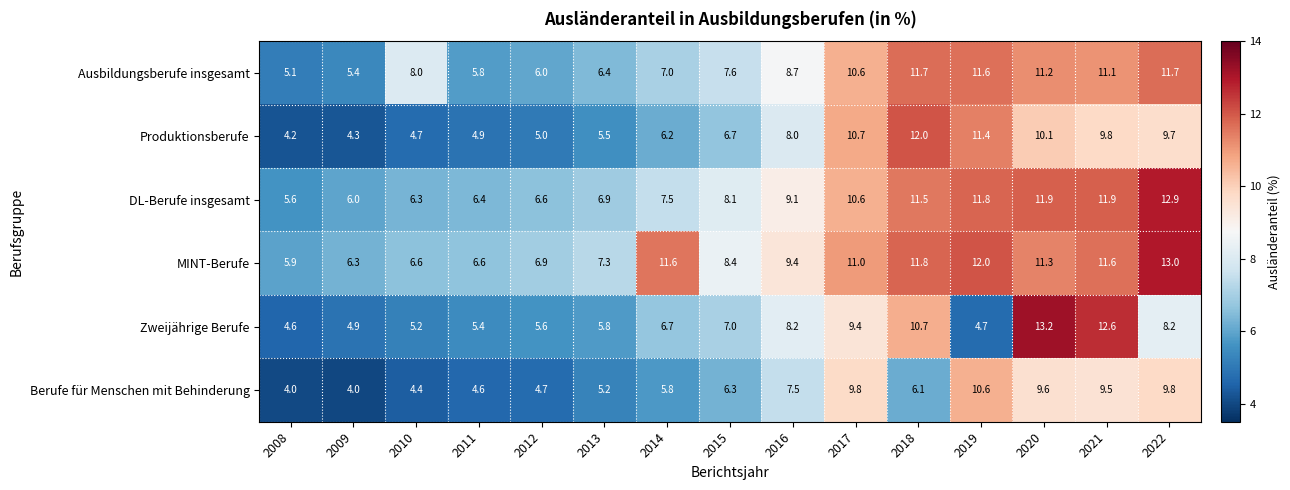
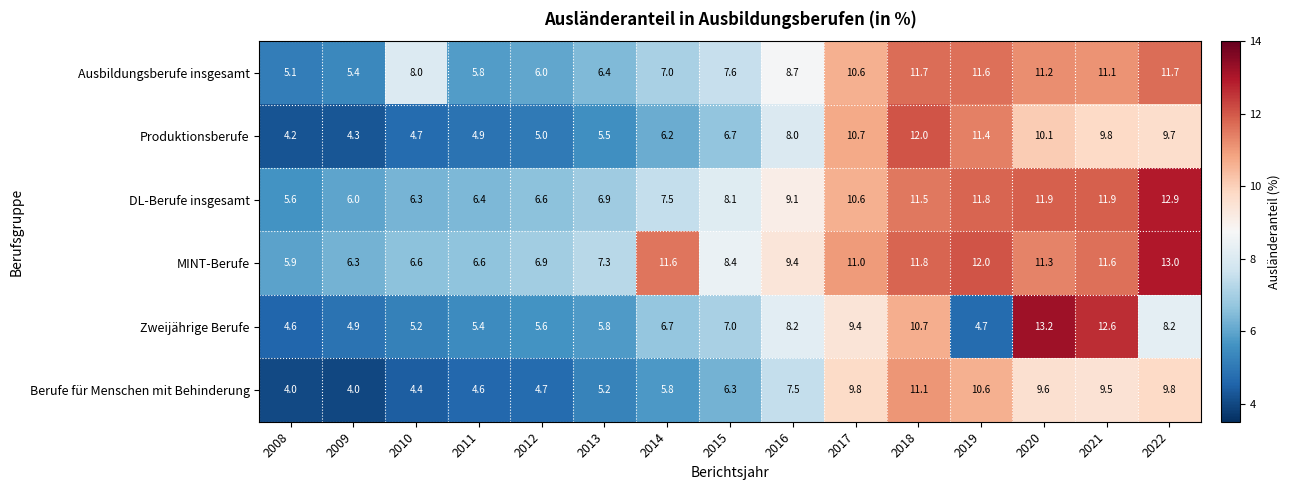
Berufe für Menschen mit Behinderung, 2018: 6.1 -> 11.1
